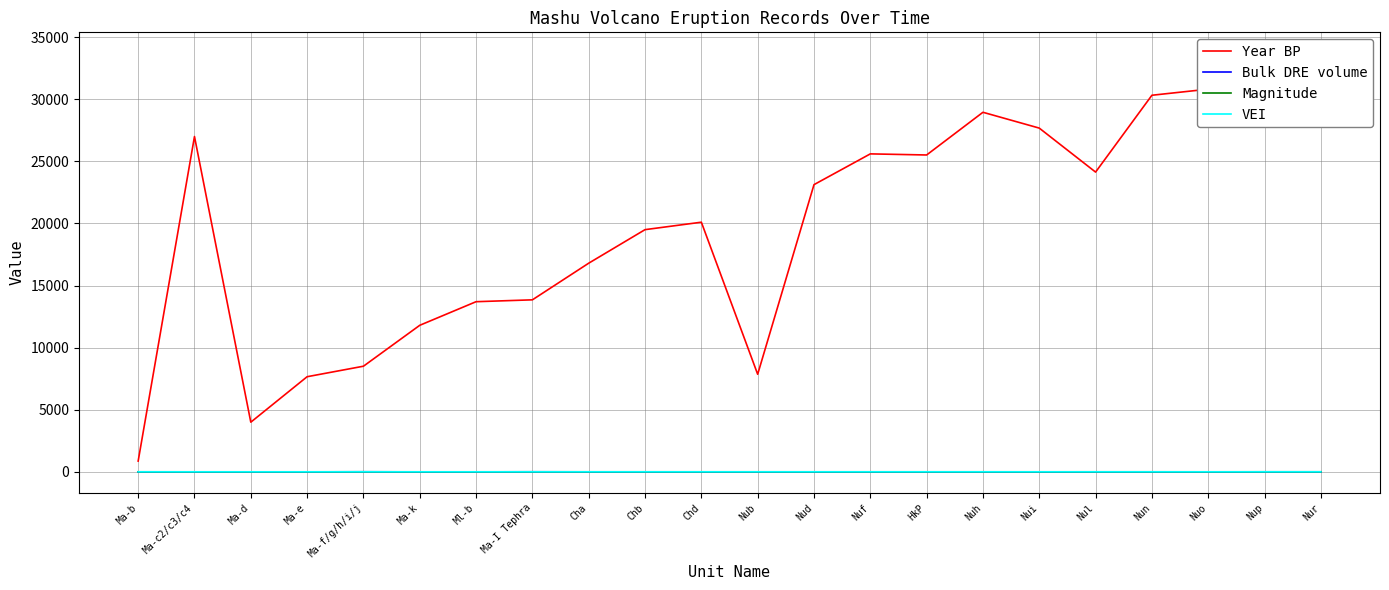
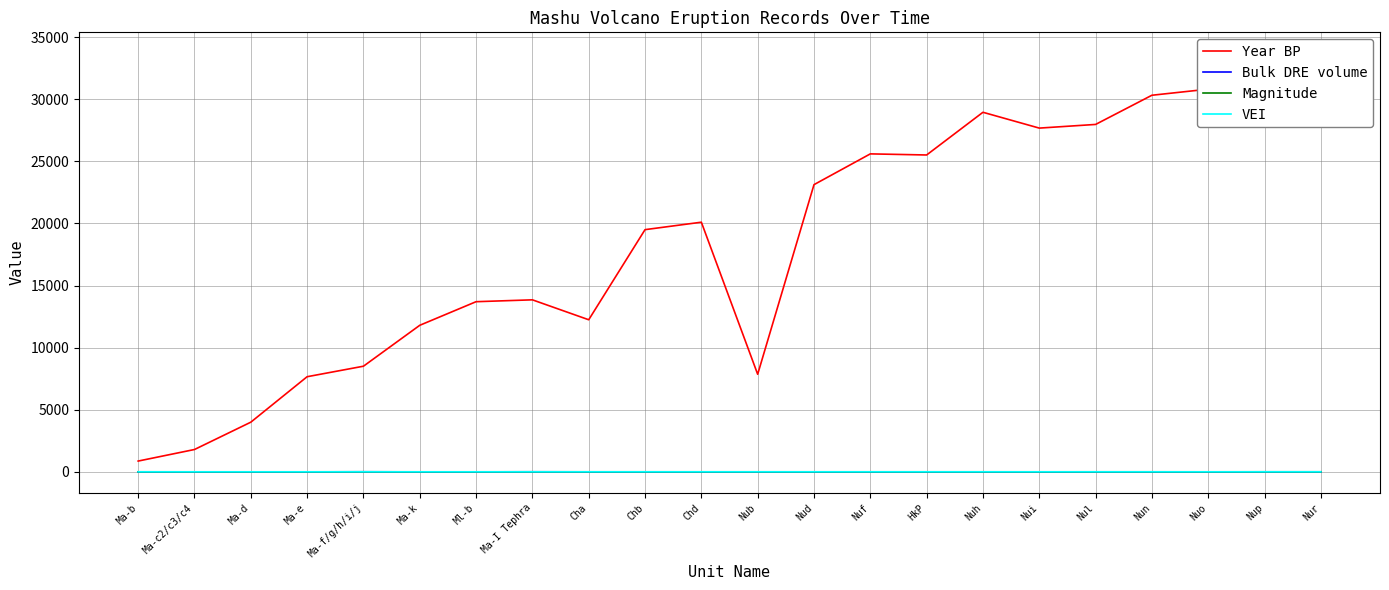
Year BP, Ma-c2/c3/c4: 27000 -> 1800
Year BP, Cha: 16800 -> 12200
Year BP, Nul: 24100 -> 28000
